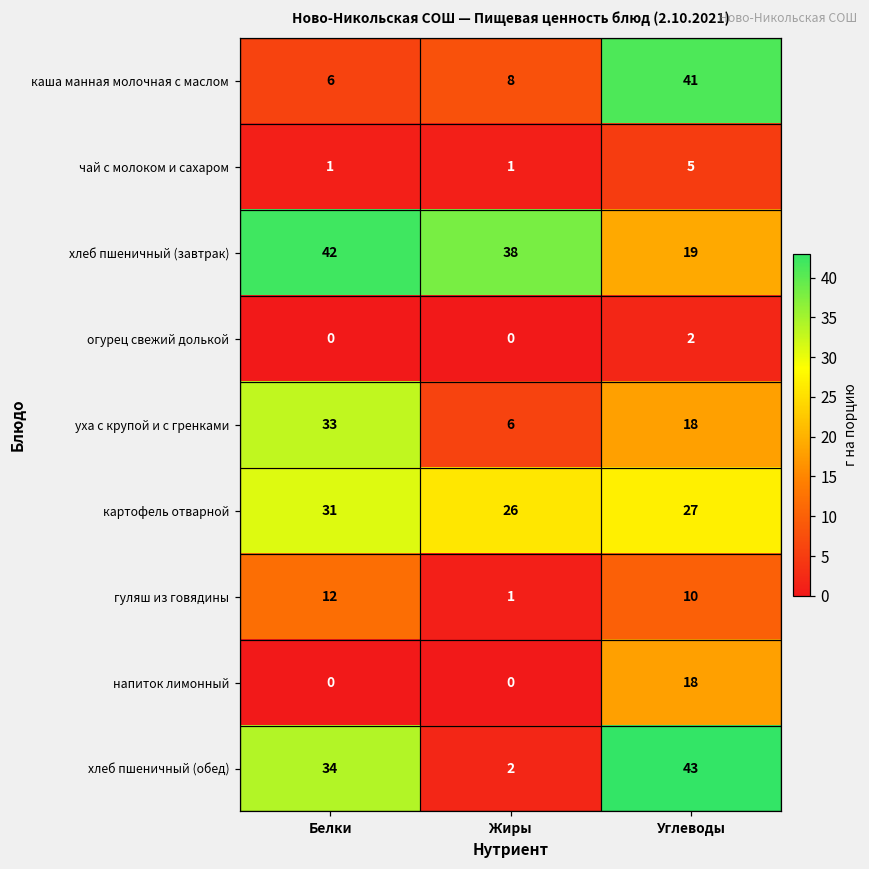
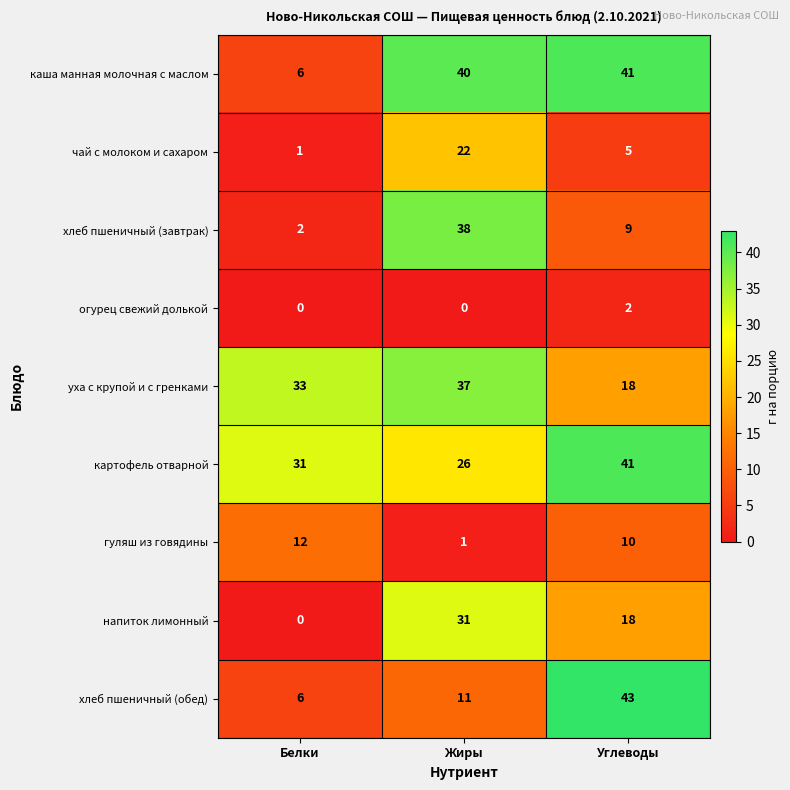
каша манная молочная с маслом, Жиры: 8 -> 40
чай с молоком и сахаром, Жиры: 1 -> 22
хлеб пшеничный (завтрак), Белки: 42 -> 2
хлеб пшеничный (завтрак), Углеводы: 19 -> 9
уха с крупой и с гренками, Жиры: 6 -> 37
картофель отварной, Углеводы: 27 -> 41
напиток лимонный, Жиры: 0 -> 31
хлеб пшеничный (обед), Белки: 34 -> 6
хлеб пшеничный (обед), Жиры: 2 -> 11
